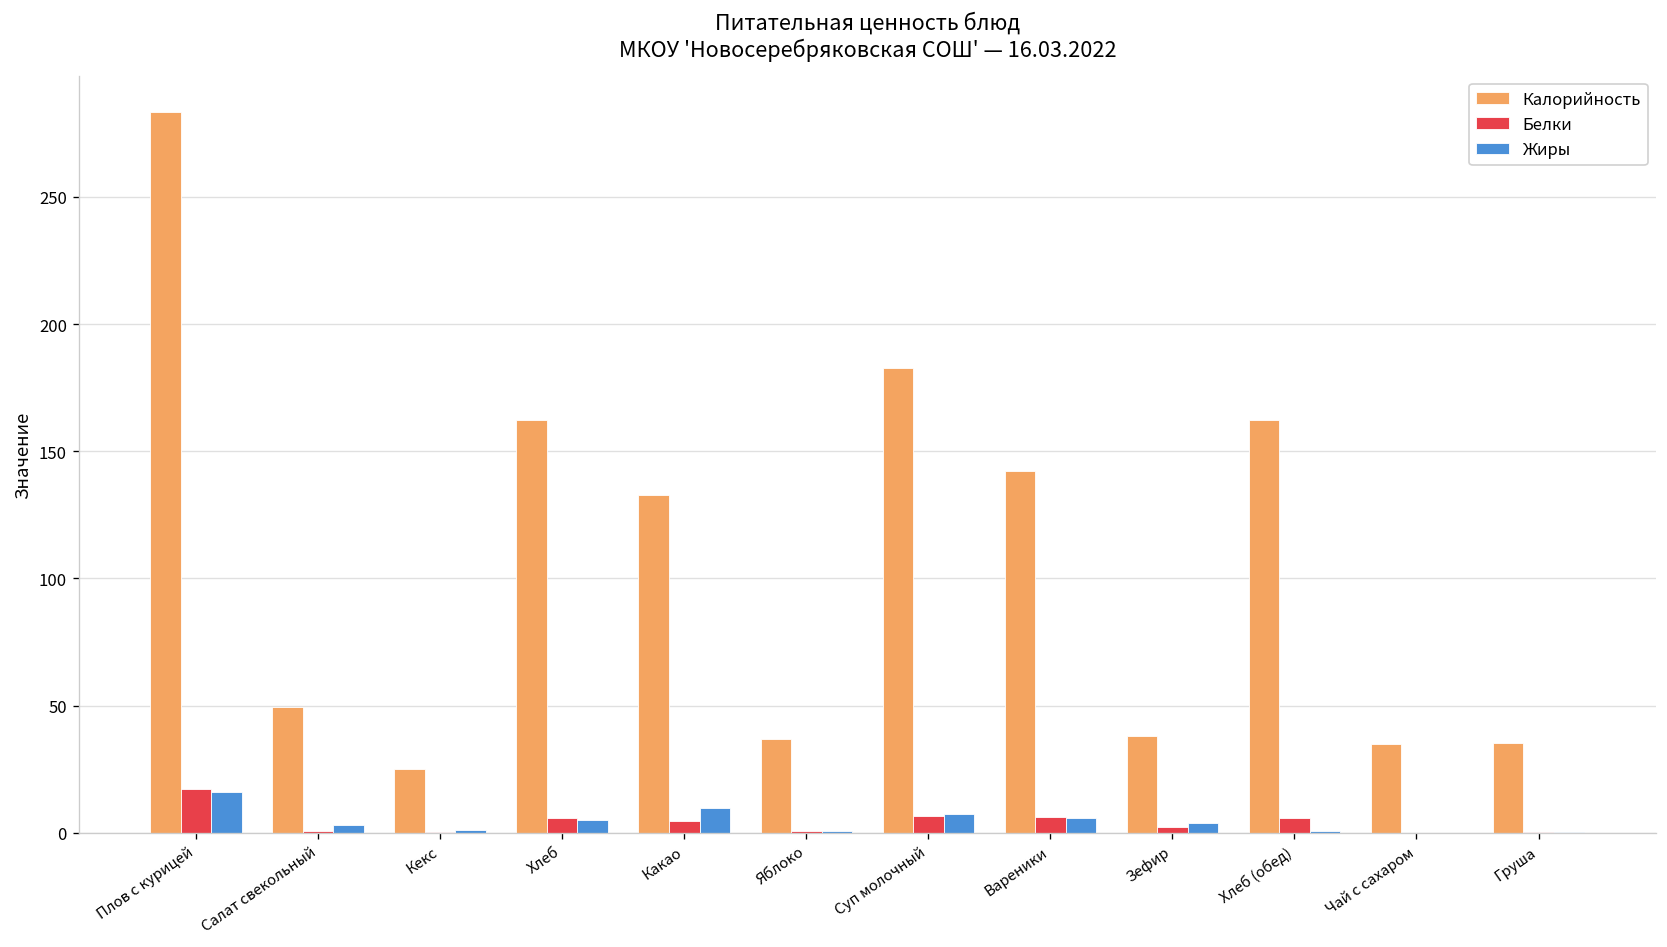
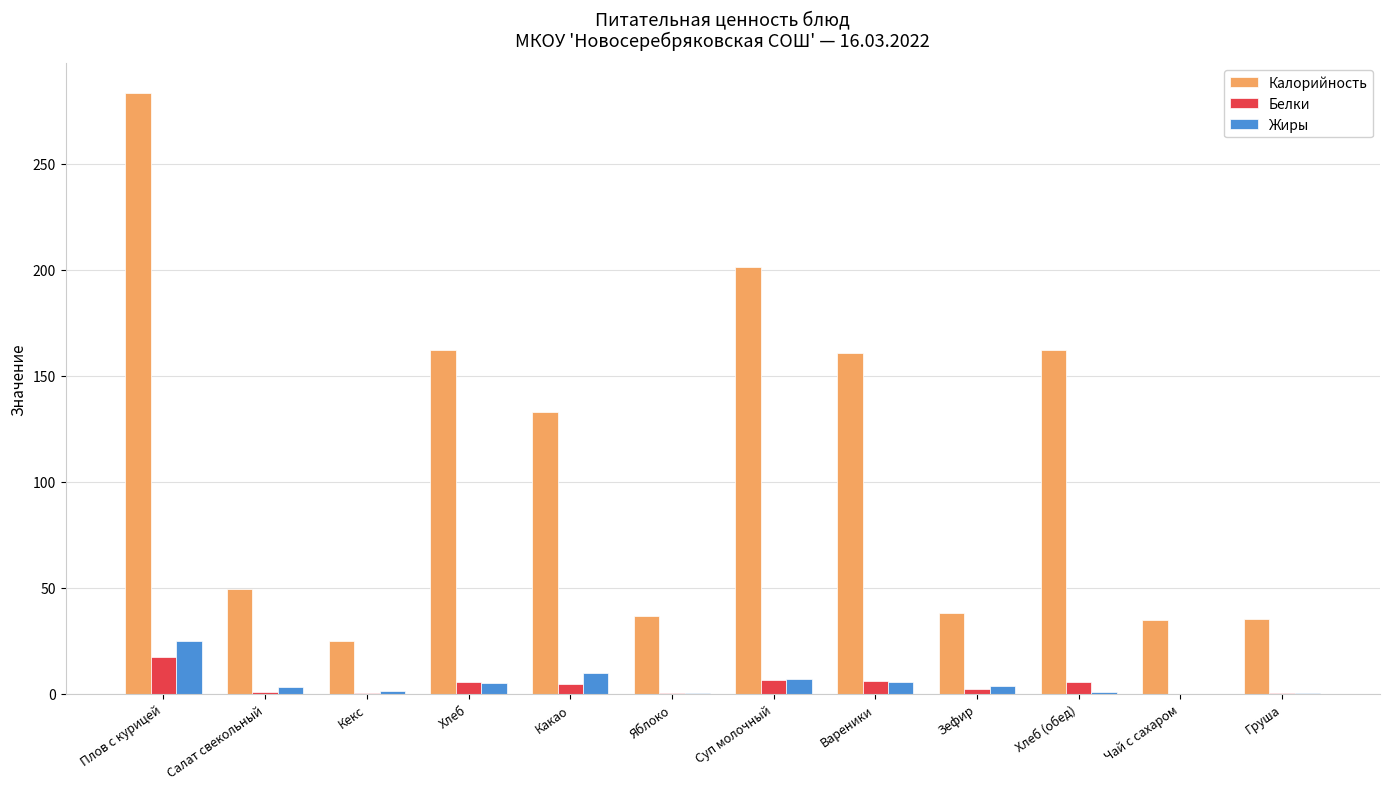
Жиры, Плов с курицей: 16 -> 25
Калорийность, Суп молочный: 183 -> 202
Калорийность, Вареники: 142 -> 161
